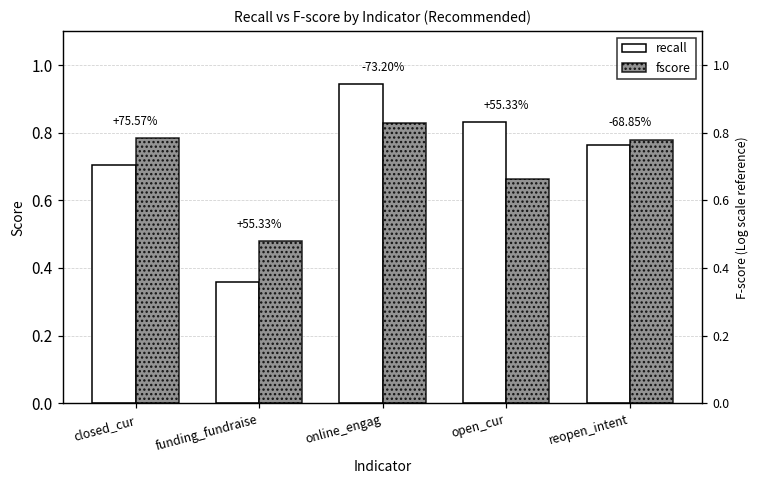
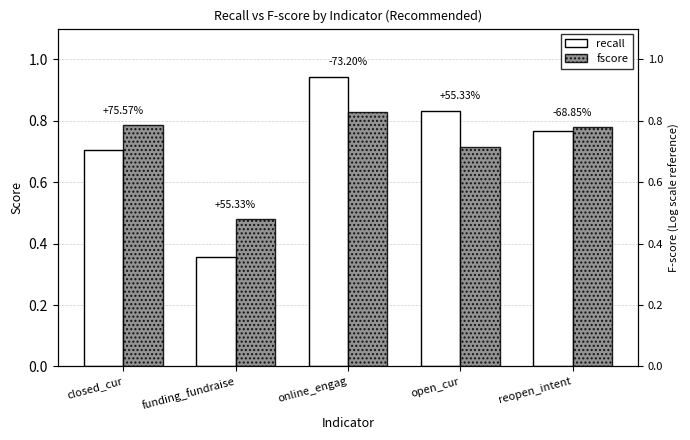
fscore, open_cur: 0.66 -> 0.71
